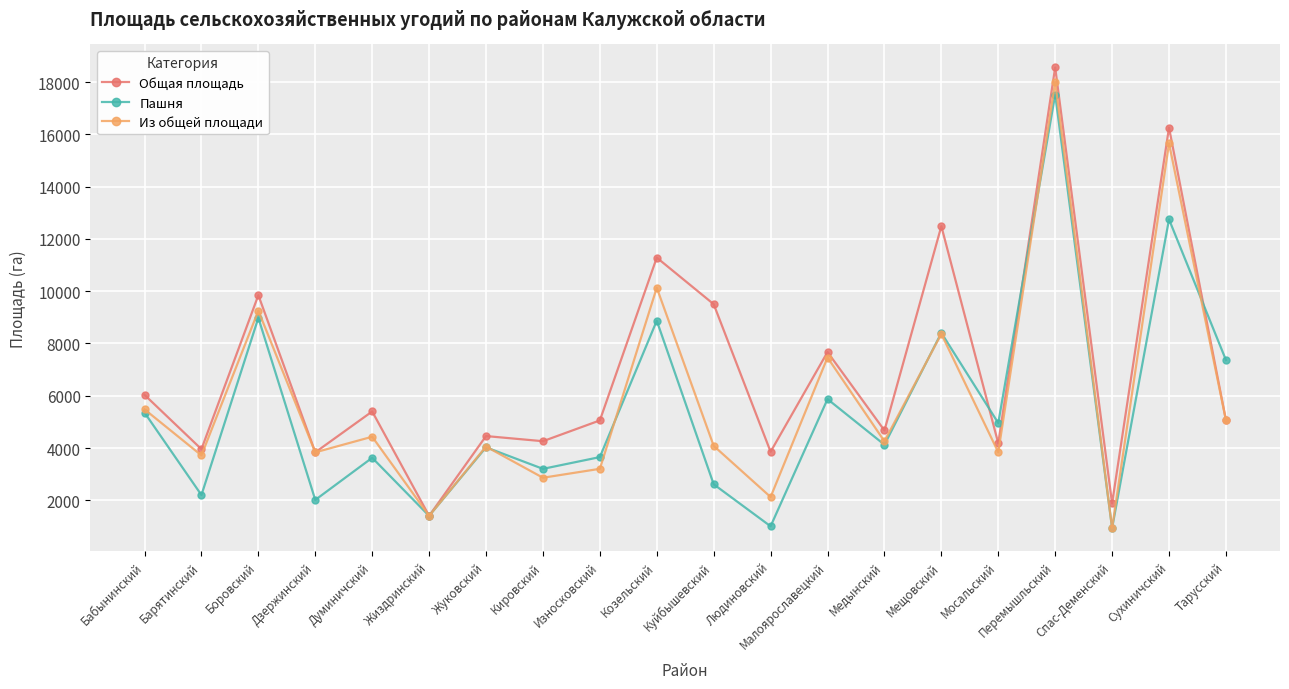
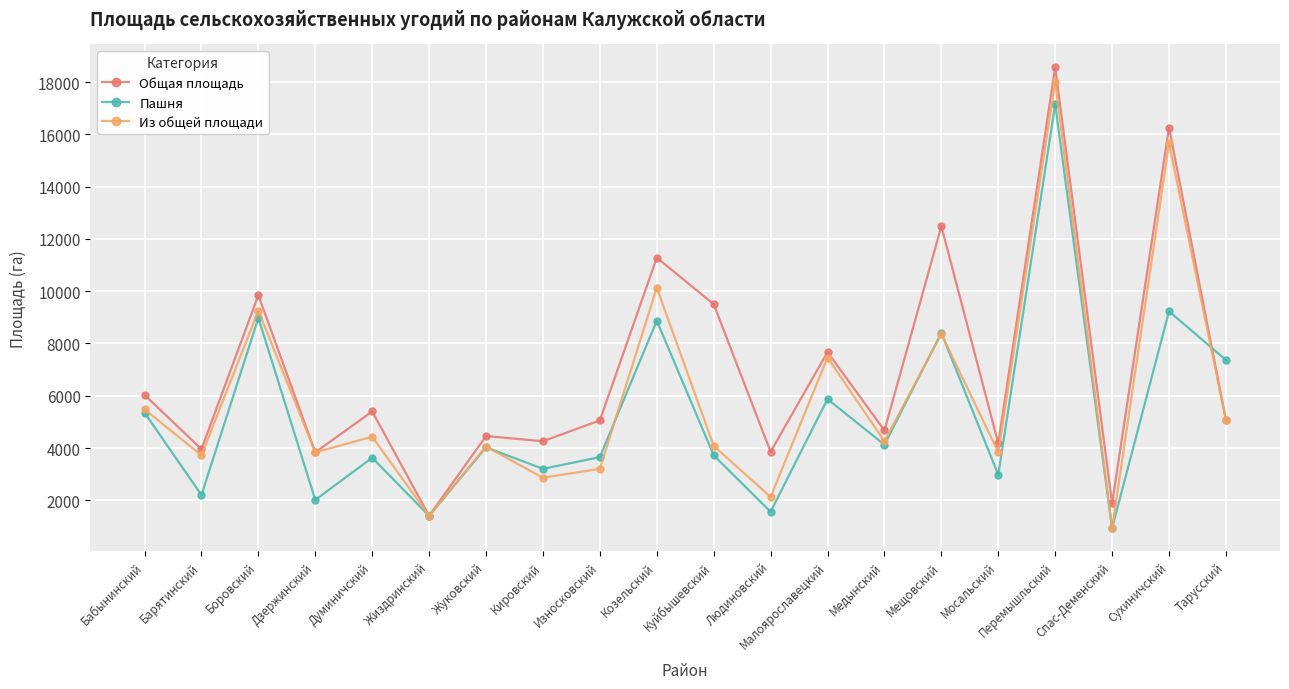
Пашня, Куйбышевский: 2600 -> 3700
Пашня, Людиновский: 1000 -> 1600
Пашня, Мосальский: 5000 -> 3000
Пашня, Перемышльский: 17500 -> 17200
Пашня, Сухиничский: 12700 -> 9200
